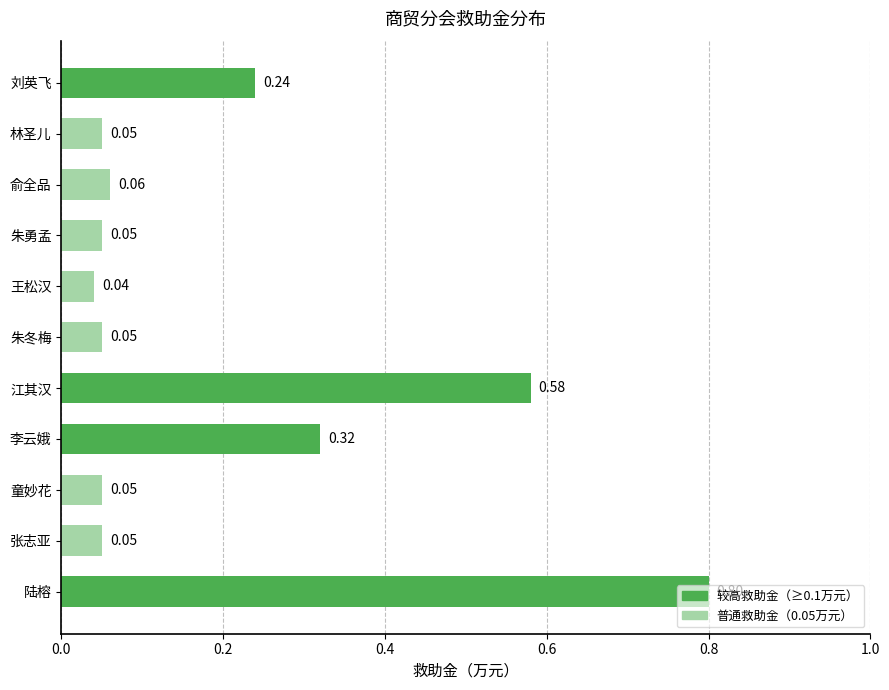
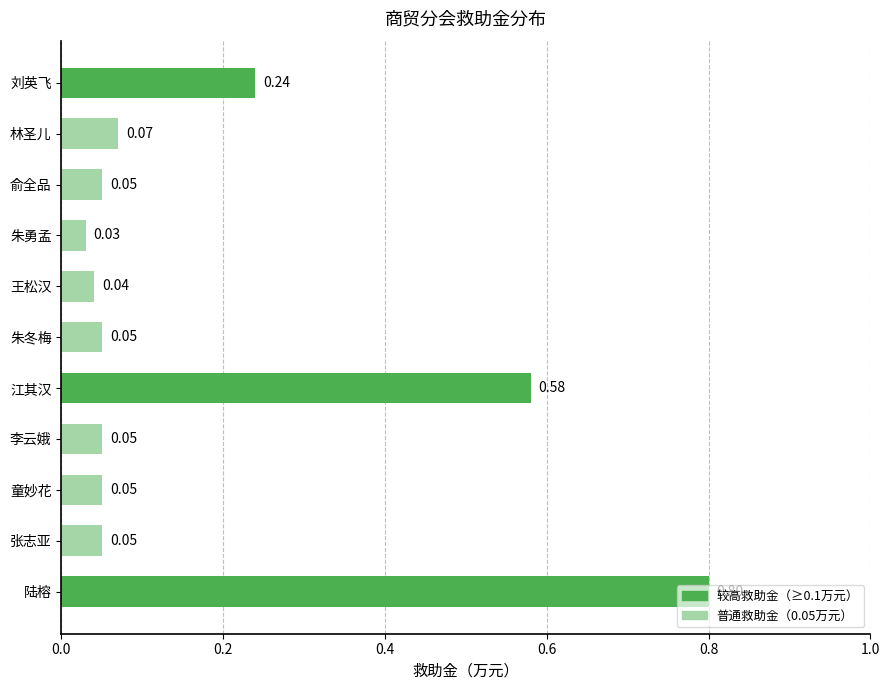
林圣儿: 0.05 -> 0.07
俞全品: 0.06 -> 0.05
朱勇孟: 0.05 -> 0.03
李云娥: 0.32 -> 0.05
